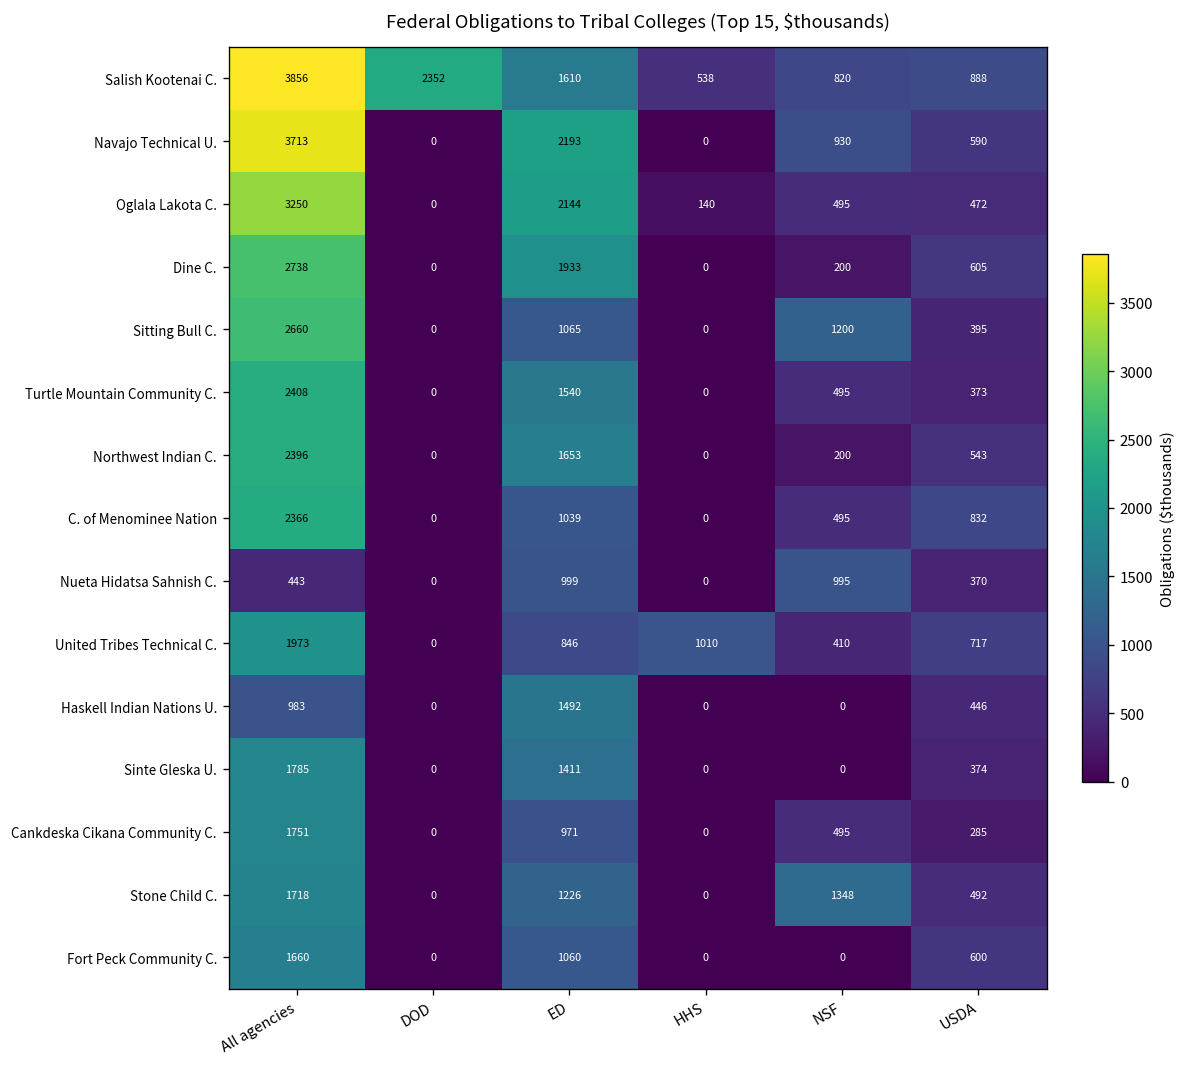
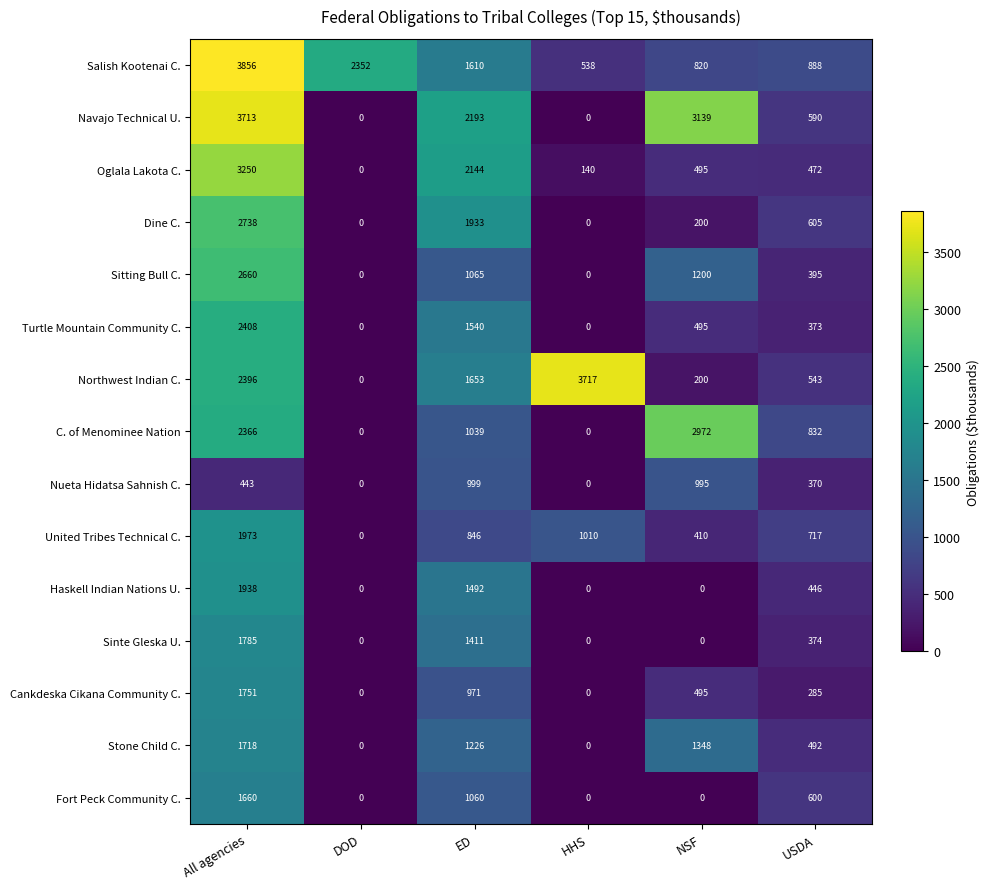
Navajo Technical U., NSF: 930 -> 3139
Northwest Indian C., HHS: 0 -> 3717
C. of Menominee Nation, NSF: 495 -> 2972
Haskell Indian Nations U., All agencies: 983 -> 1938
